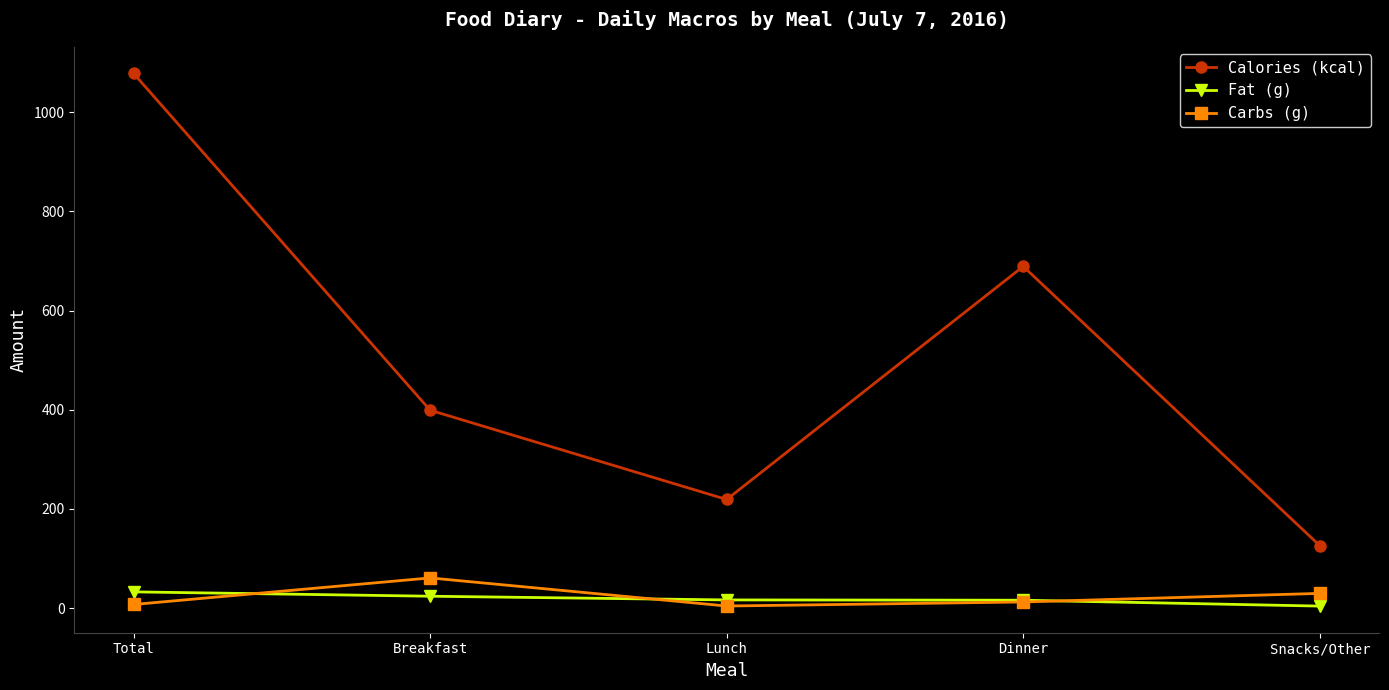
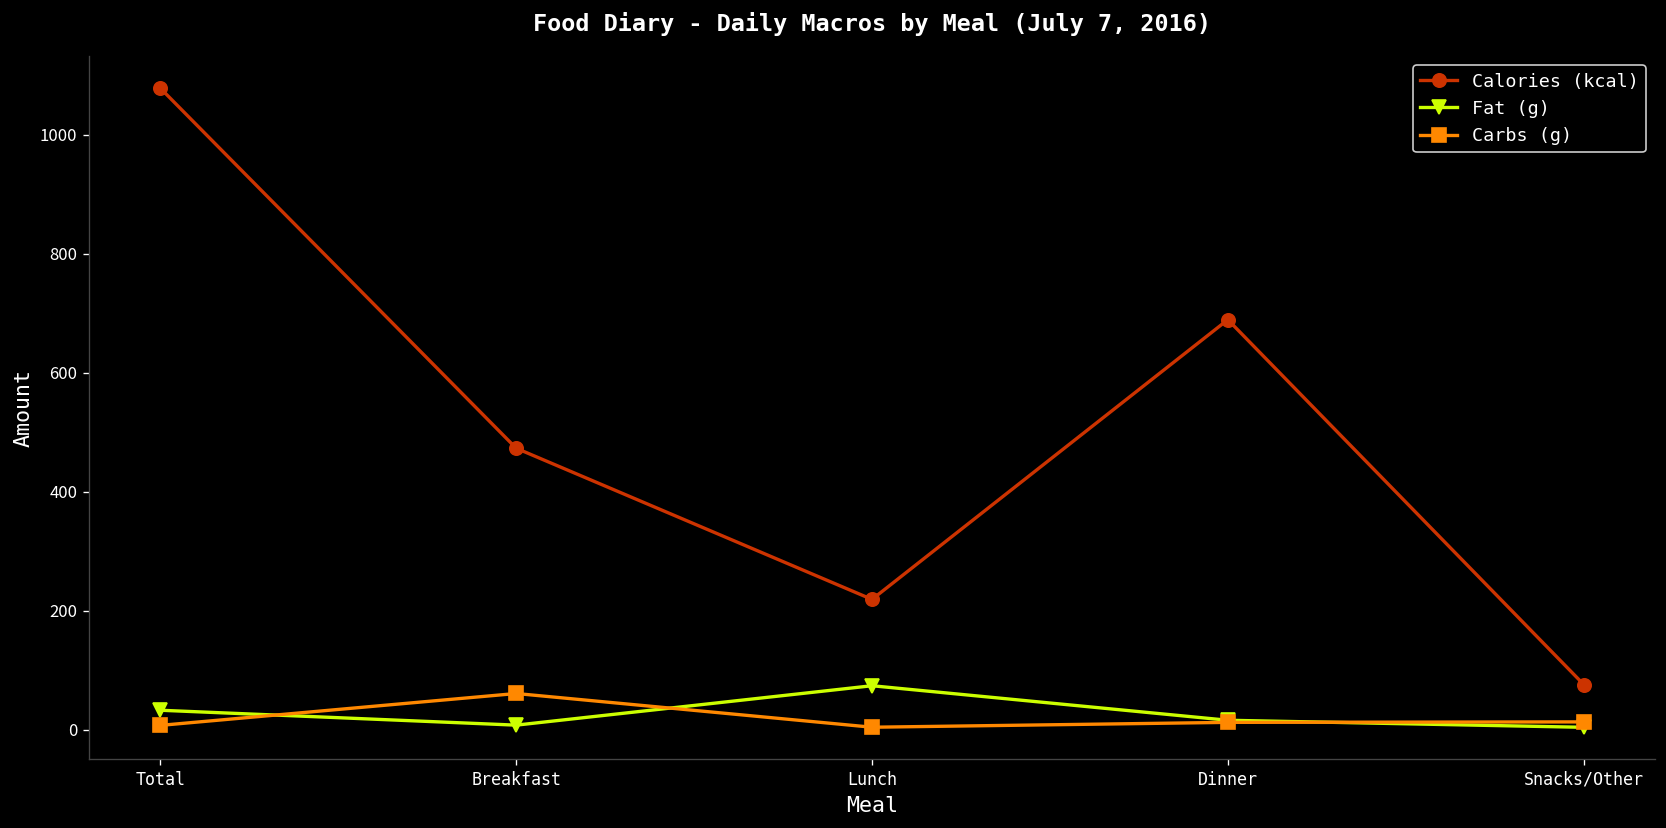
Calories (kcal), Breakfast: 400 -> 470
Fat (g), Breakfast: 20 -> 10
Fat (g), Lunch: 20 -> 70
Calories (kcal), Snacks/Other: 130 -> 80
Carbs (g), Snacks/Other: 30 -> 10
